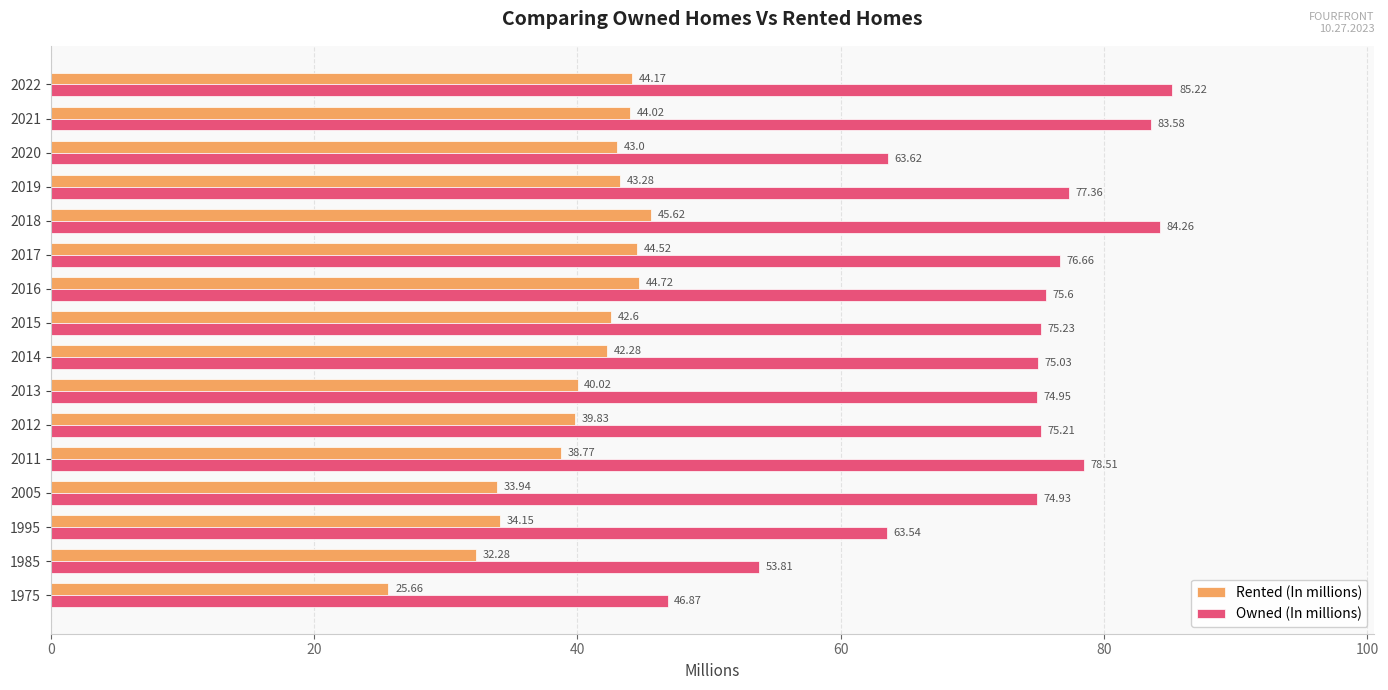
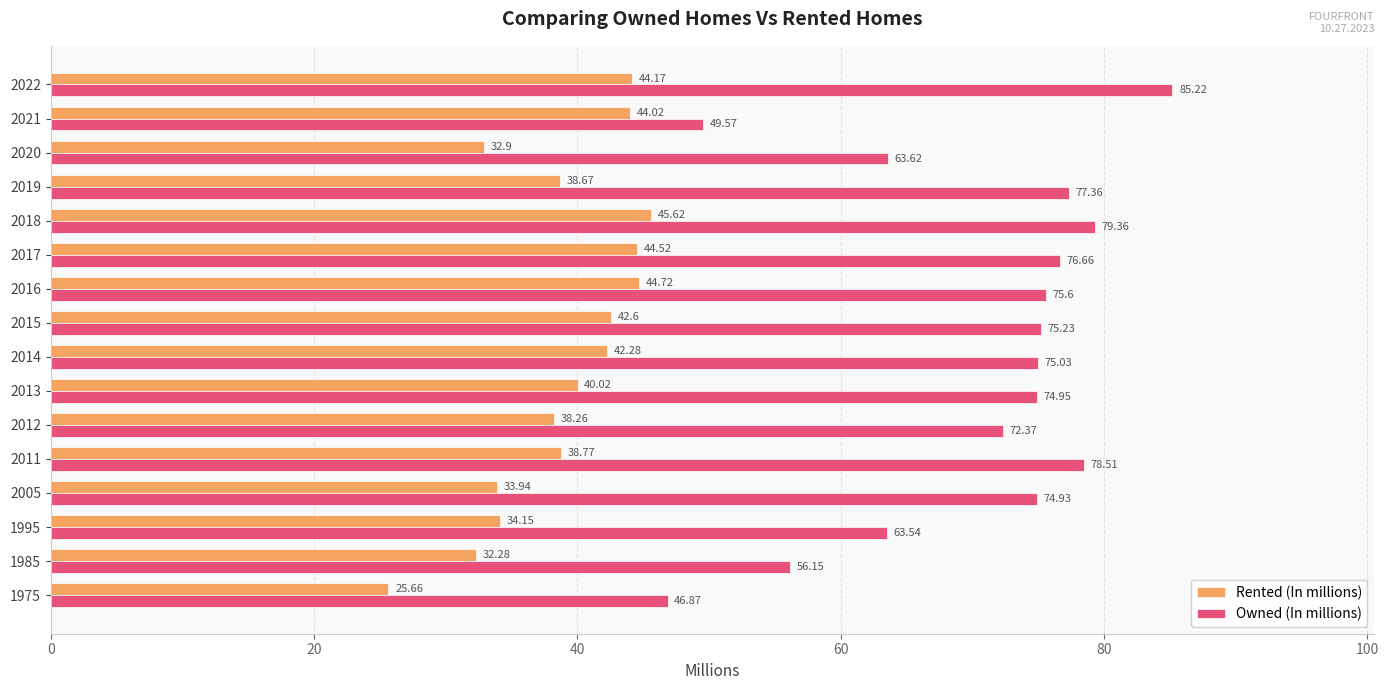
Owned (In millions), 2021: 83.58 -> 49.57
Rented (In millions), 2020: 43.0 -> 32.9
Rented (In millions), 2019: 43.28 -> 38.67
Owned (In millions), 2018: 84.26 -> 79.36
Rented (In millions), 2012: 39.83 -> 38.26
Owned (In millions), 2012: 75.21 -> 72.37
Owned (In millions), 1985: 53.81 -> 56.15
